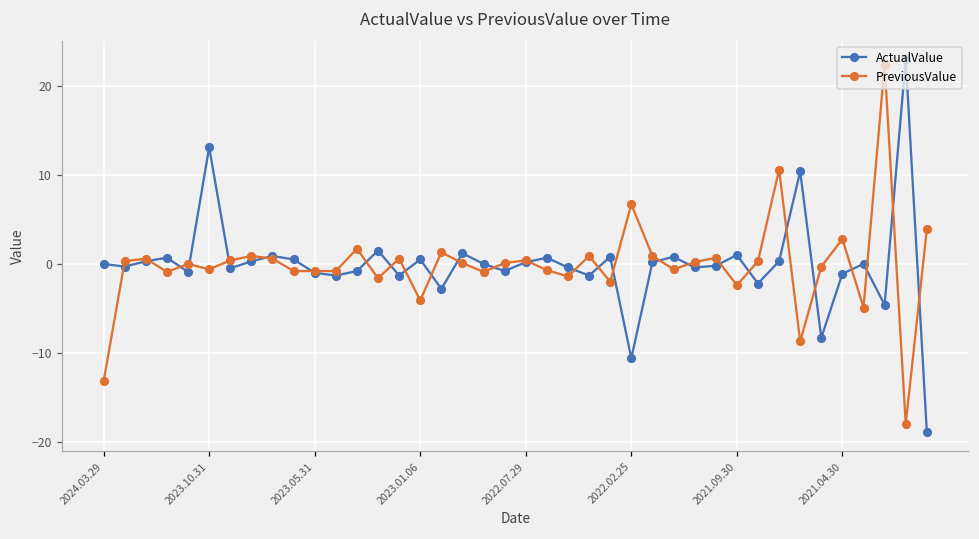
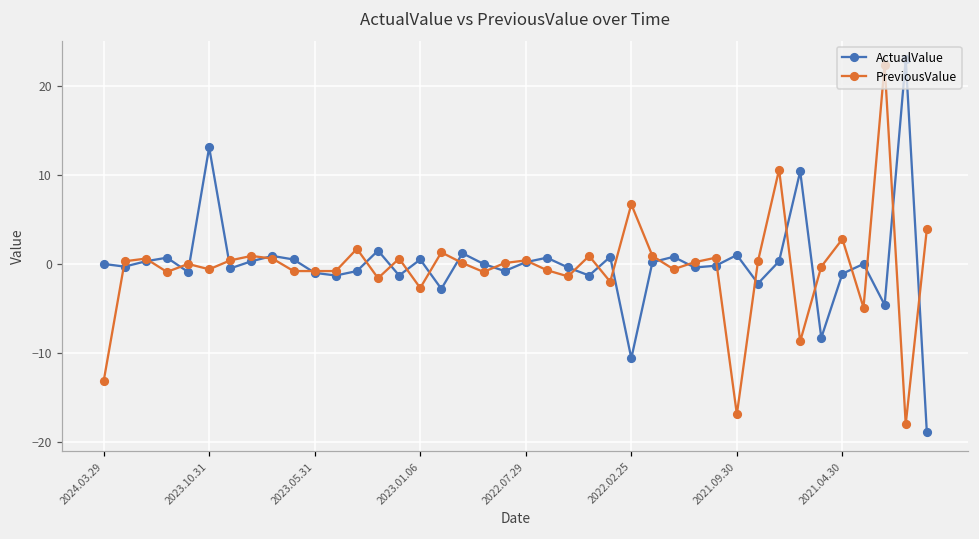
PreviousValue, 2023.01.06: -4 -> -3
PreviousValue, 2021.09.30: -2 -> -17
